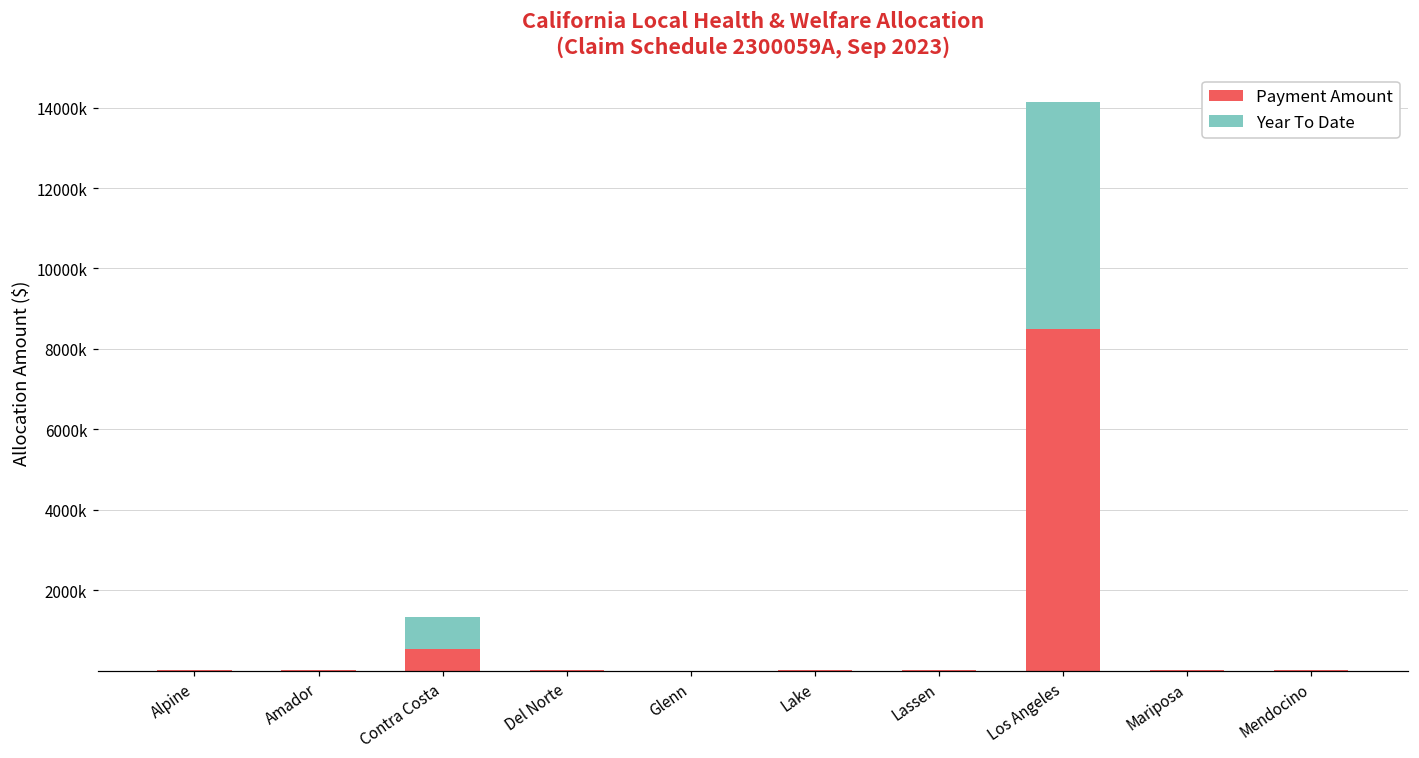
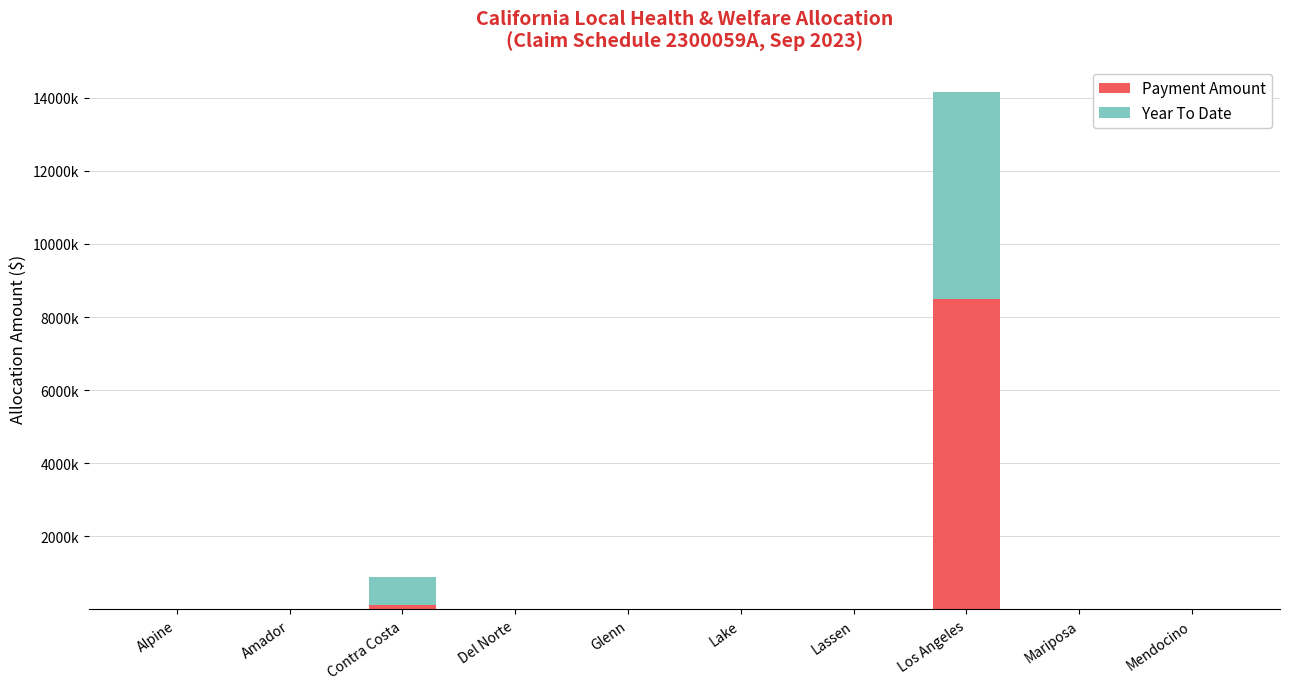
Payment Amount, Contra Costa: 500000 -> 100000
